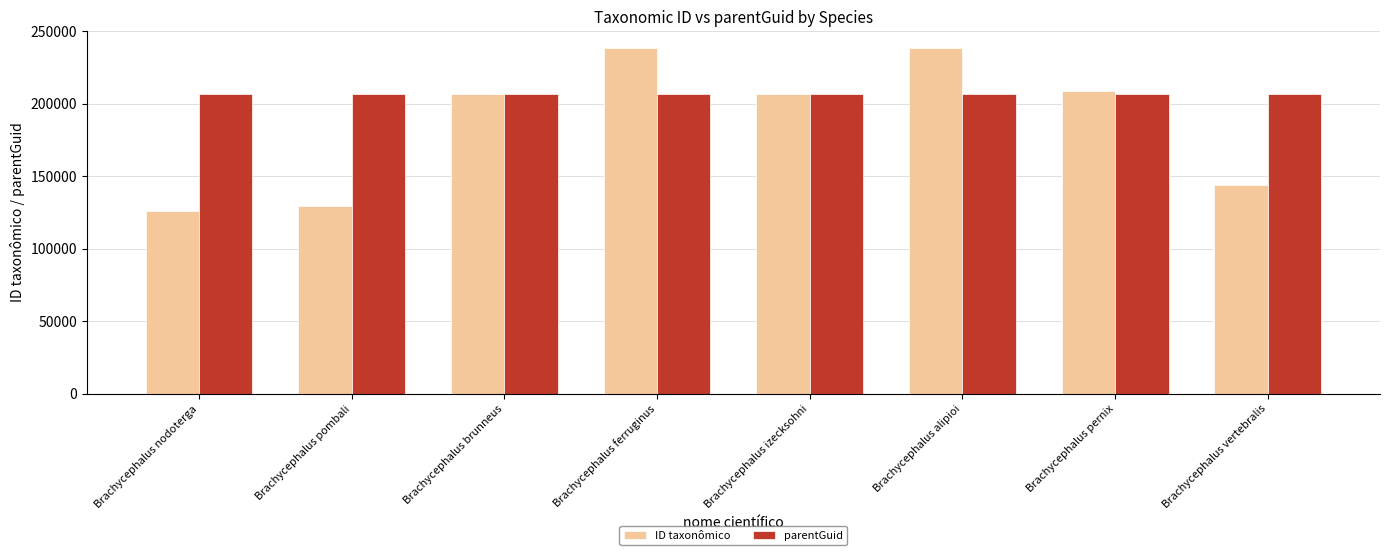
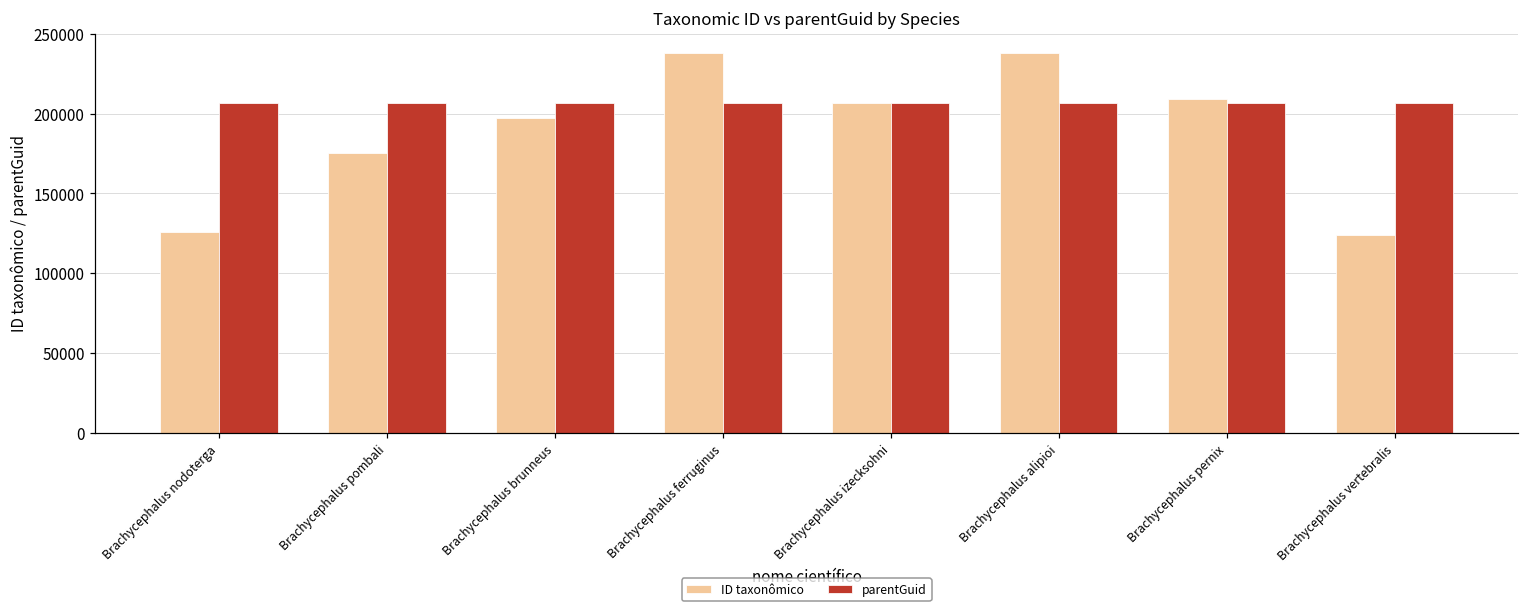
ID taxonômico, Brachycephalus pombali: 130000 -> 175000
ID taxonômico, Brachycephalus brunneus: 207000 -> 197000
ID taxonômico, Brachycephalus vertebralis: 144000 -> 124000
